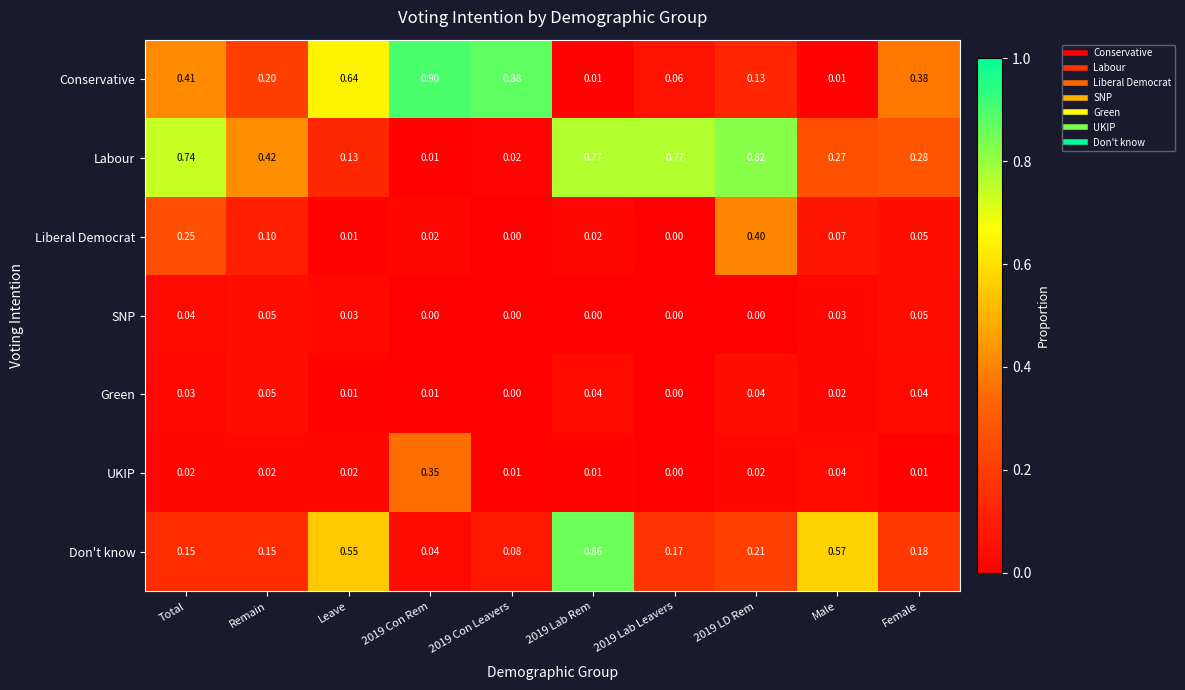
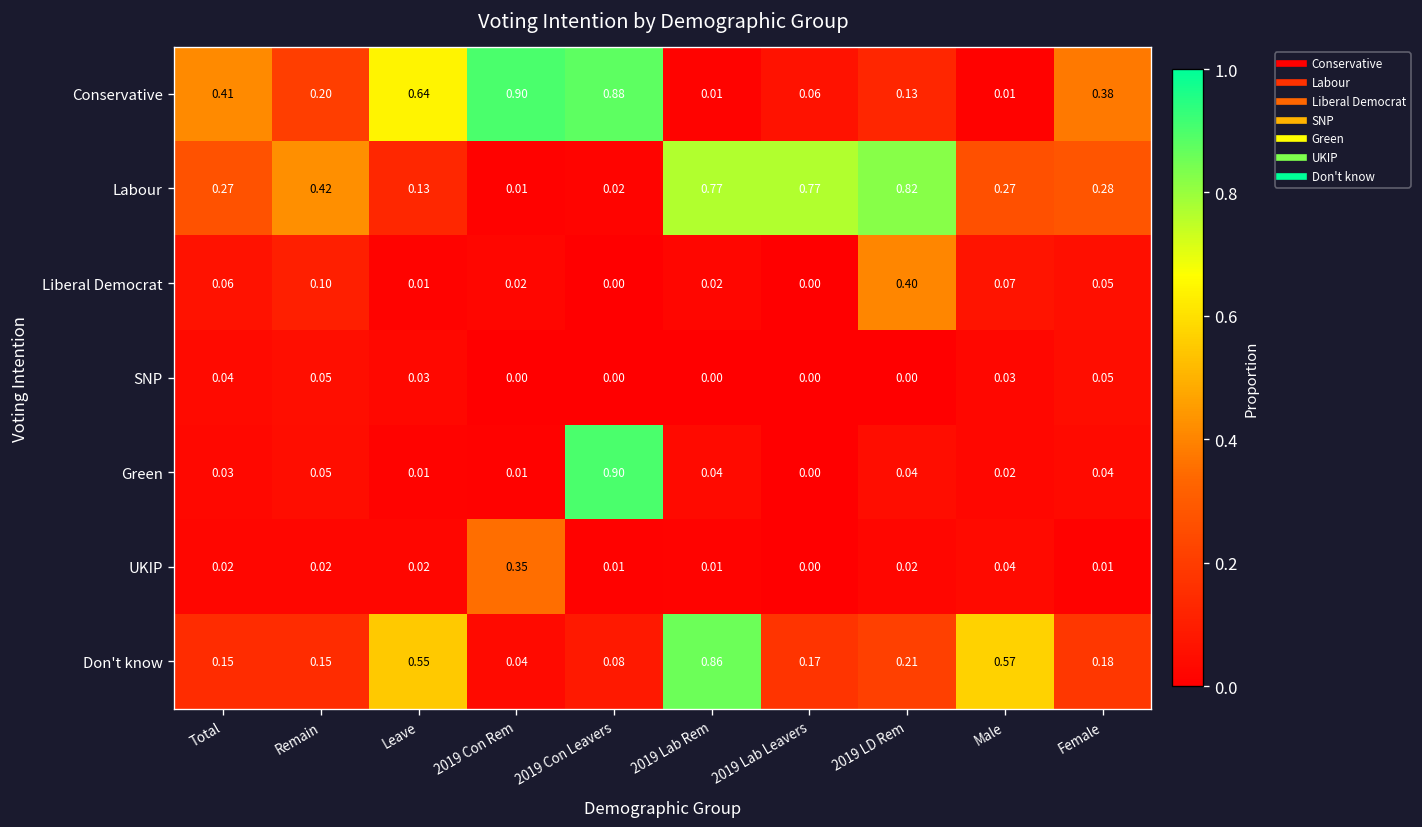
Labour, Total: 0.74 -> 0.27
Liberal Democrat, Total: 0.25 -> 0.06
Green, 2019 Con Leavers: 0.00 -> 0.90
